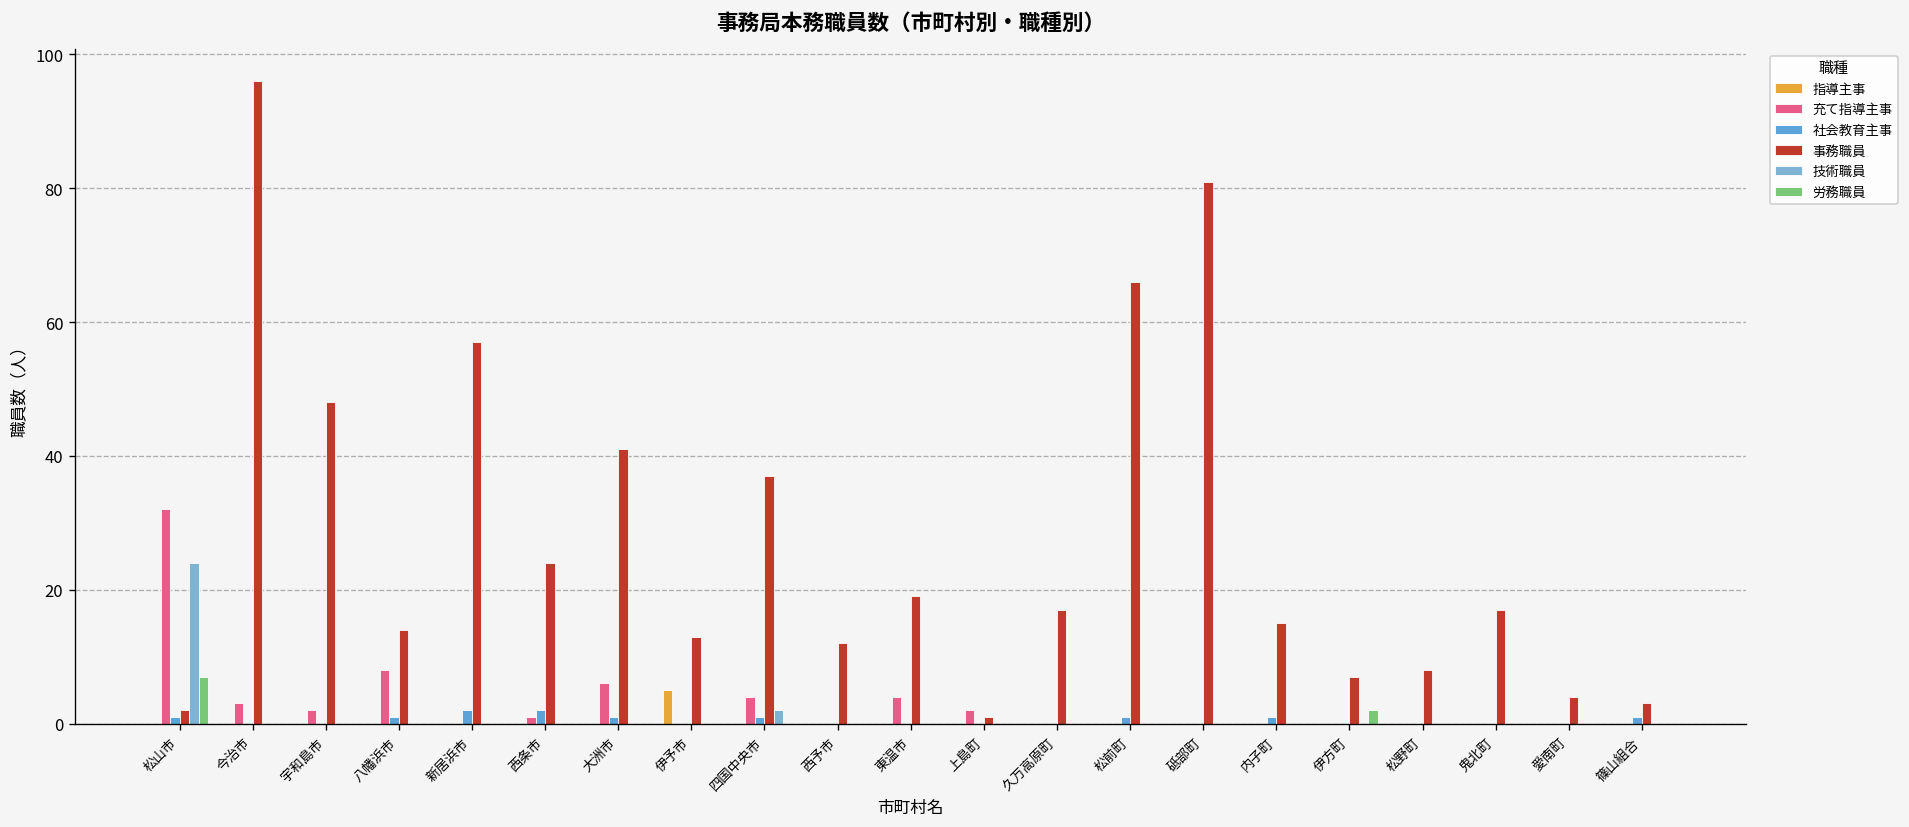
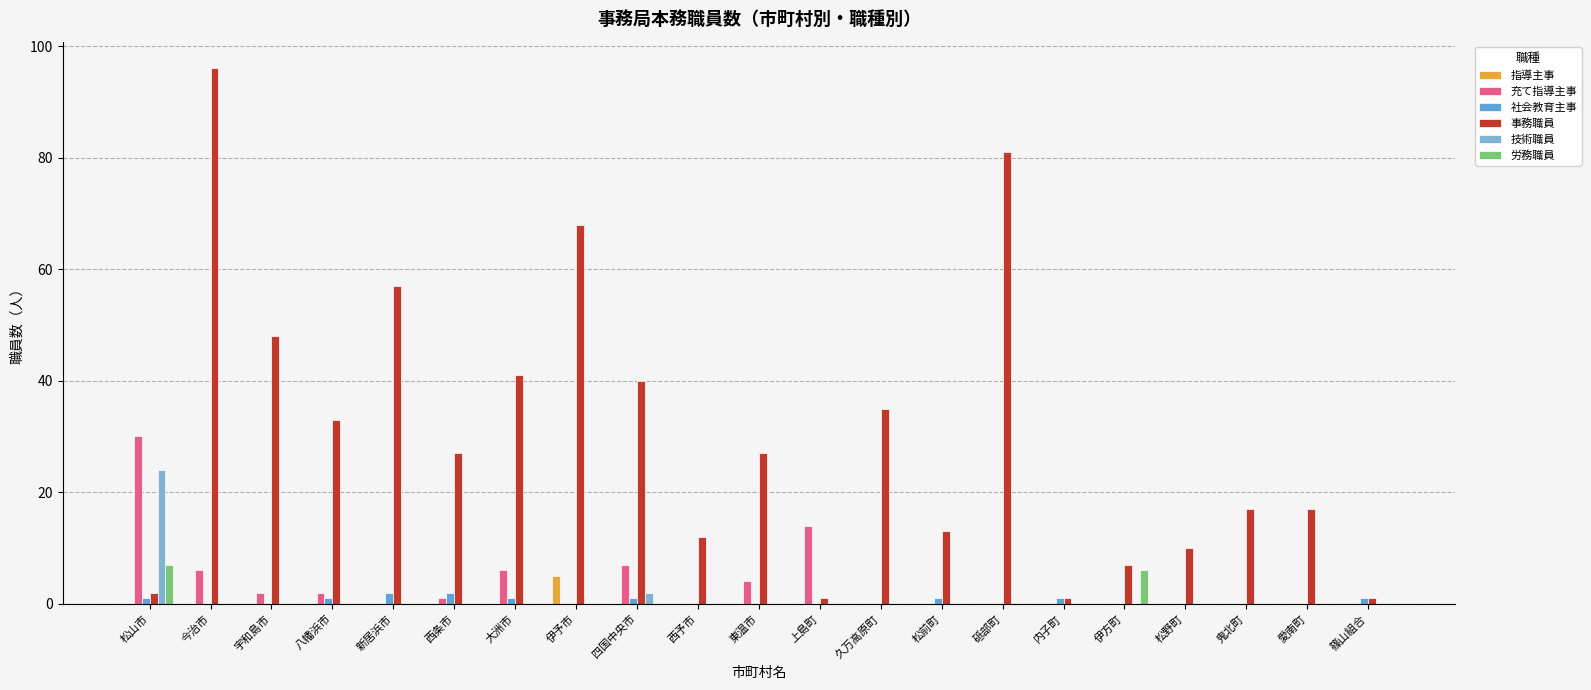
充て指導主事, 松山市: 32 -> 30
充て指導主事, 今治市: 3 -> 6
充て指導主事, 八幡浜市: 8 -> 2
事務職員, 八幡浜市: 14 -> 33
事務職員, 西条市: 24 -> 27
事務職員, 伊予市: 13 -> 68
充て指導主事, 四国中央市: 4 -> 7
事務職員, 四国中央市: 37 -> 40
事務職員, 東温市: 19 -> 27
充て指導主事, 上島町: 2 -> 14
事務職員, 久万高原町: 17 -> 35
事務職員, 松前町: 66 -> 13
事務職員, 内子町: 15 -> 1
労務職員, 伊方町: 2 -> 6
事務職員, 松野町: 8 -> 10
事務職員, 愛南町: 4 -> 17
事務職員, 篠山組合: 3 -> 1
